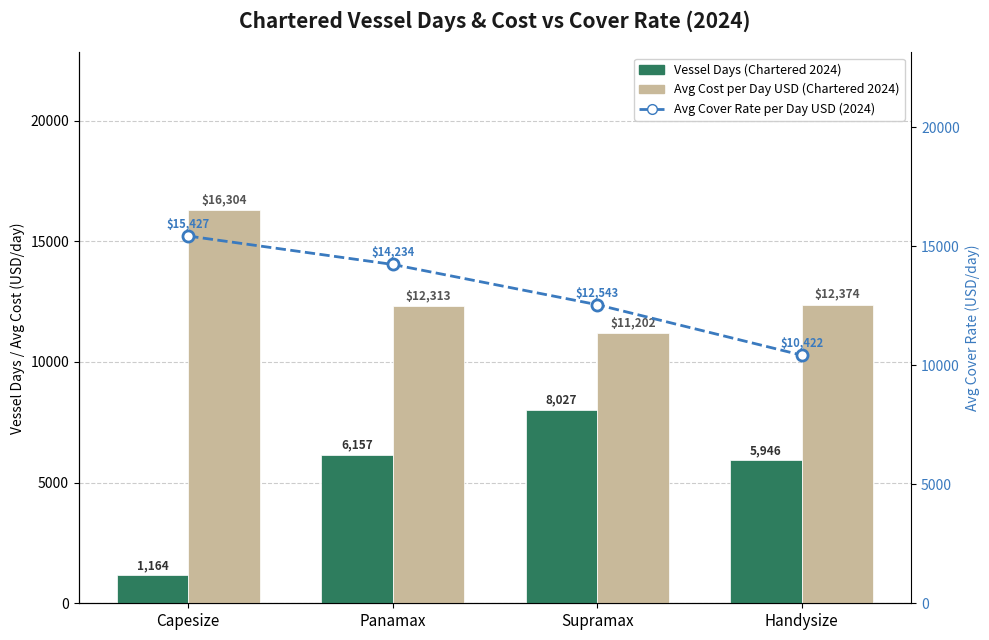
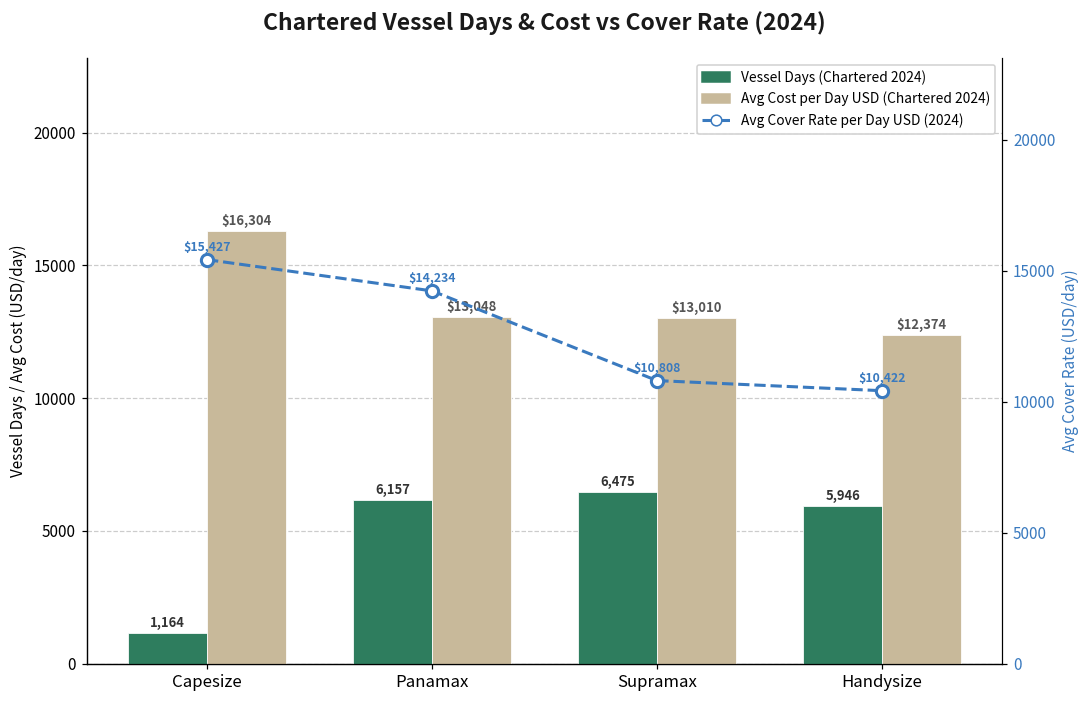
Avg Cost per Day USD (Chartered 2024), Panamax: $12,313 -> $13,048
Vessel Days (Chartered 2024), Supramax: 8,027 -> 6,475
Avg Cost per Day USD (Chartered 2024), Supramax: $11,202 -> $13,010
Avg Cover Rate per Day USD (2024), Supramax: $12,543 -> $10,808
